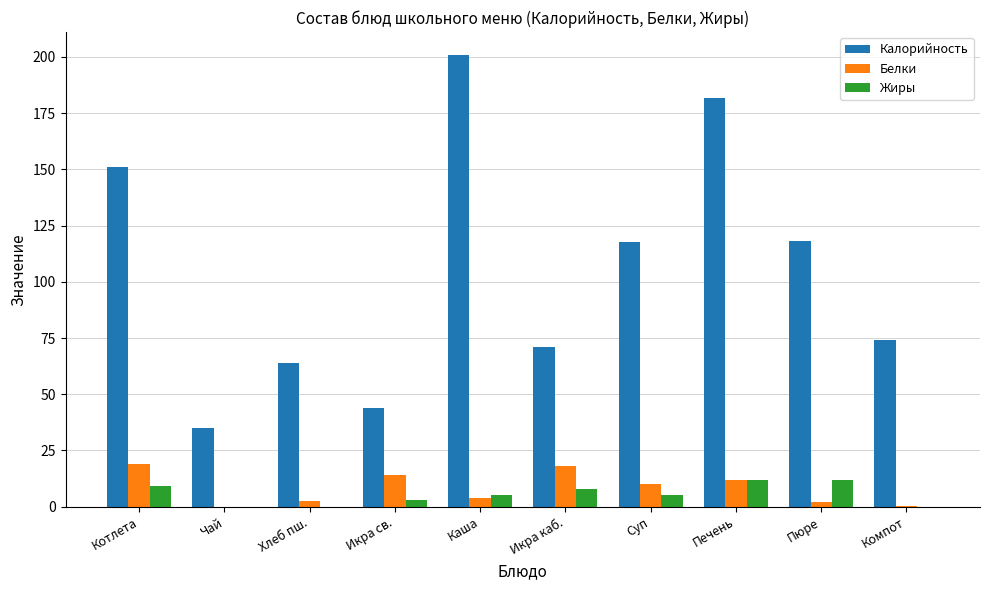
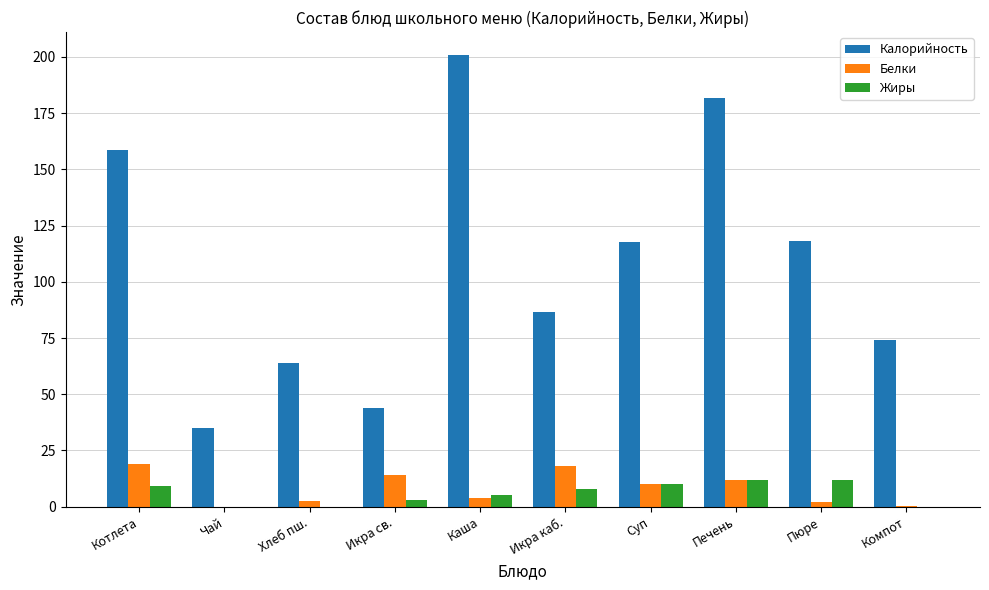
Калорийность, Котлета: 151 -> 158
Калорийность, Икра каб.: 71 -> 86
Жиры, Суп: 5 -> 10
